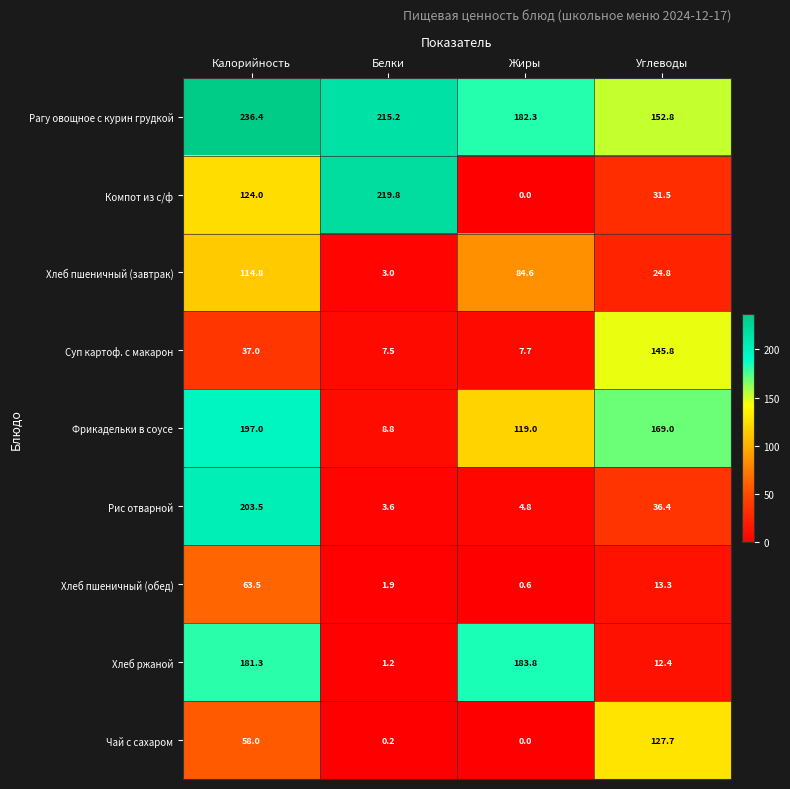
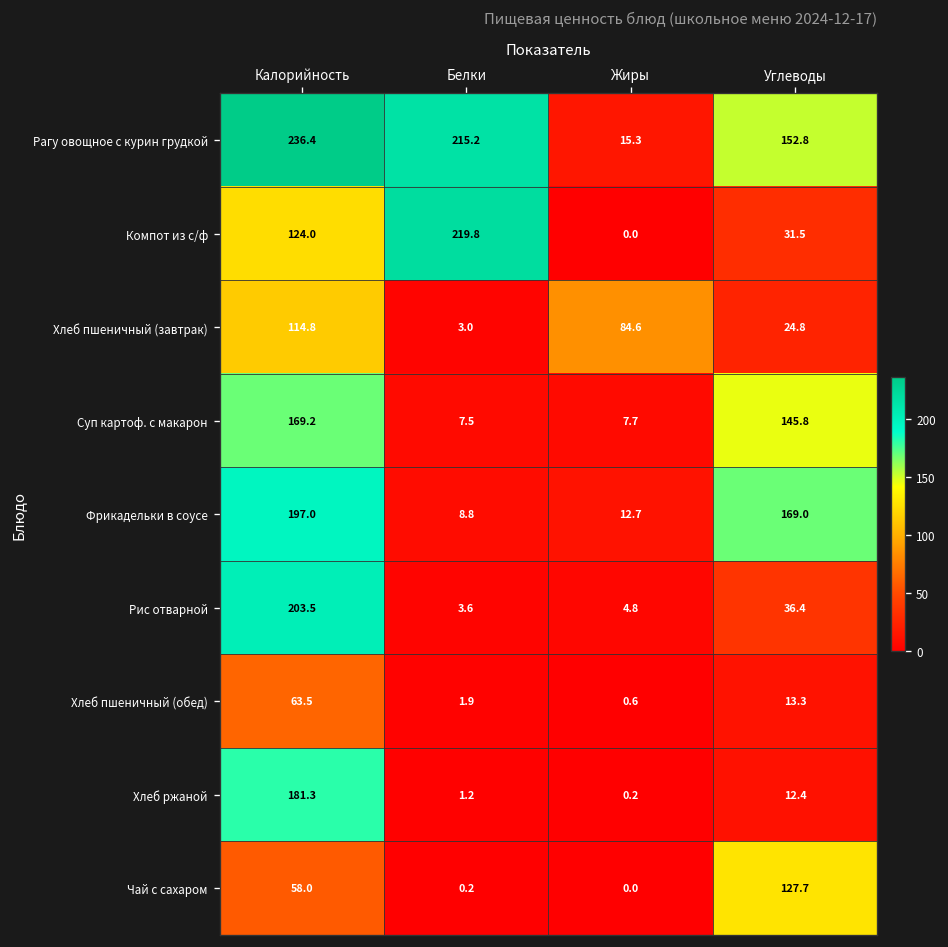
Рагу овощное с курин грудкой, Жиры: 182.3 -> 15.3
Суп картоф. с макарон, Калорийность: 37.0 -> 169.2
Фрикадельки в соусе, Жиры: 119.0 -> 12.7
Хлеб ржаной, Жиры: 183.8 -> 0.2
